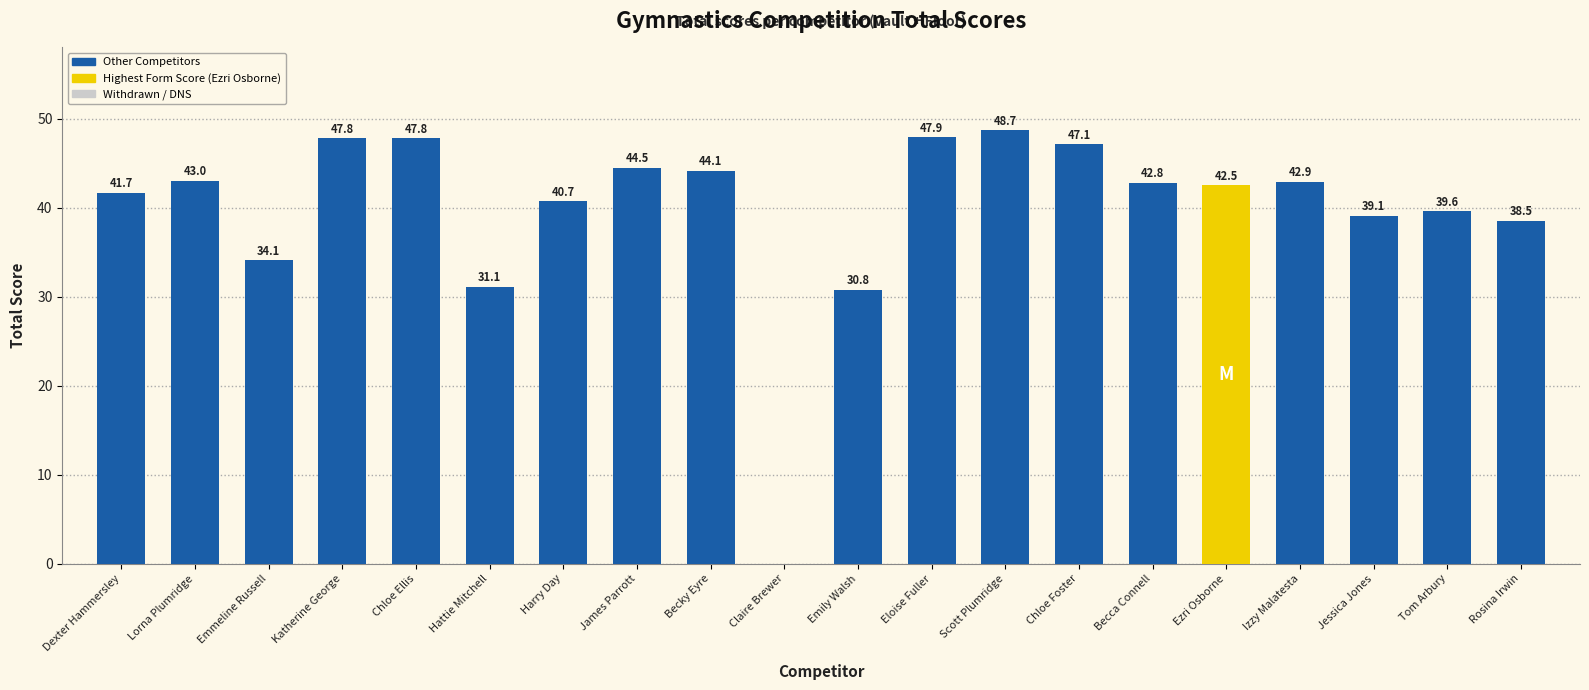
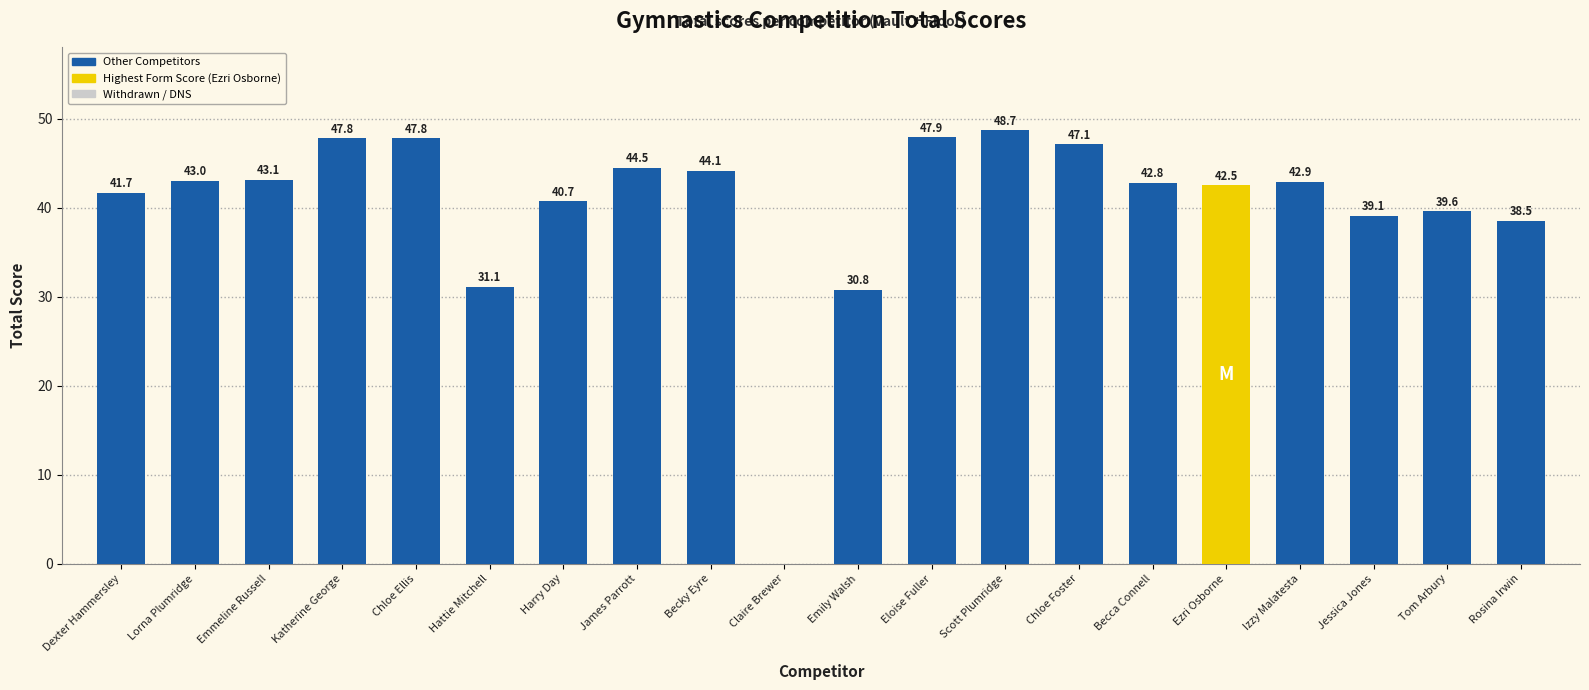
Emmeline Russell: 34.1 -> 43.1
